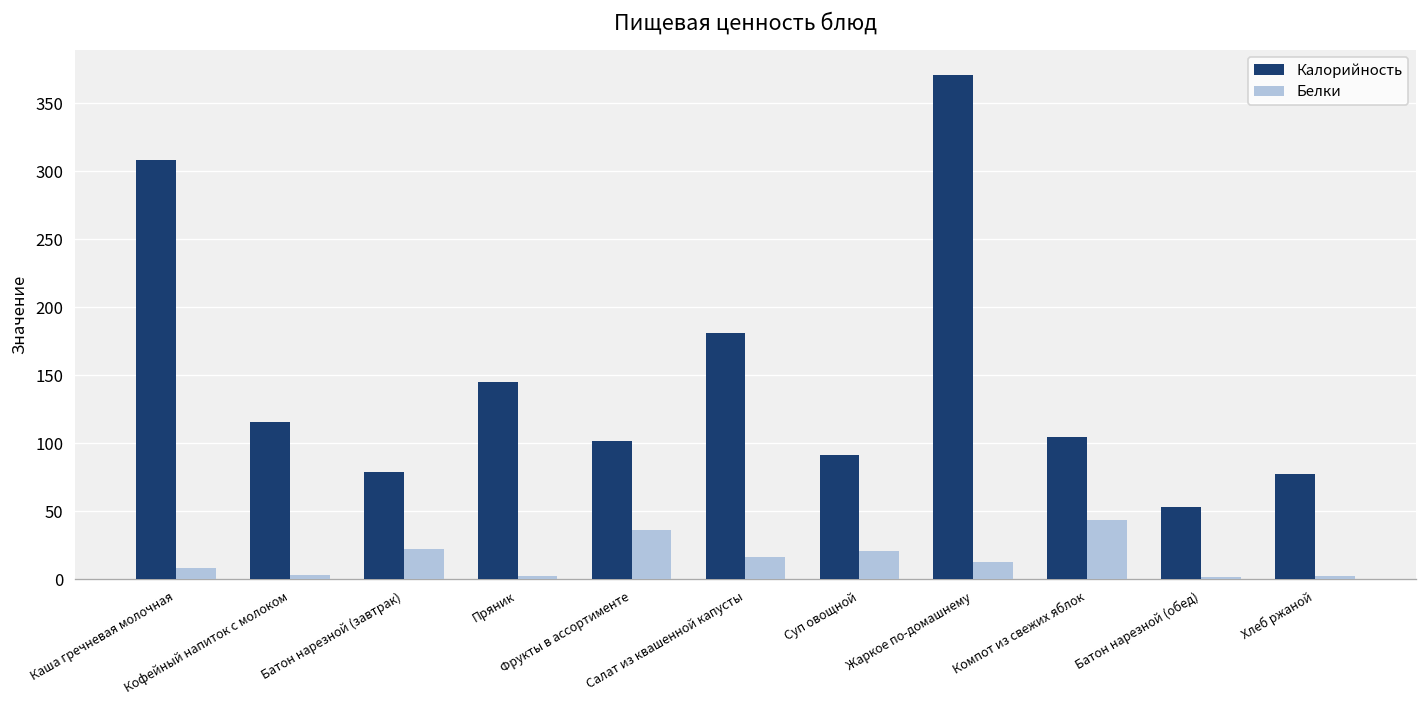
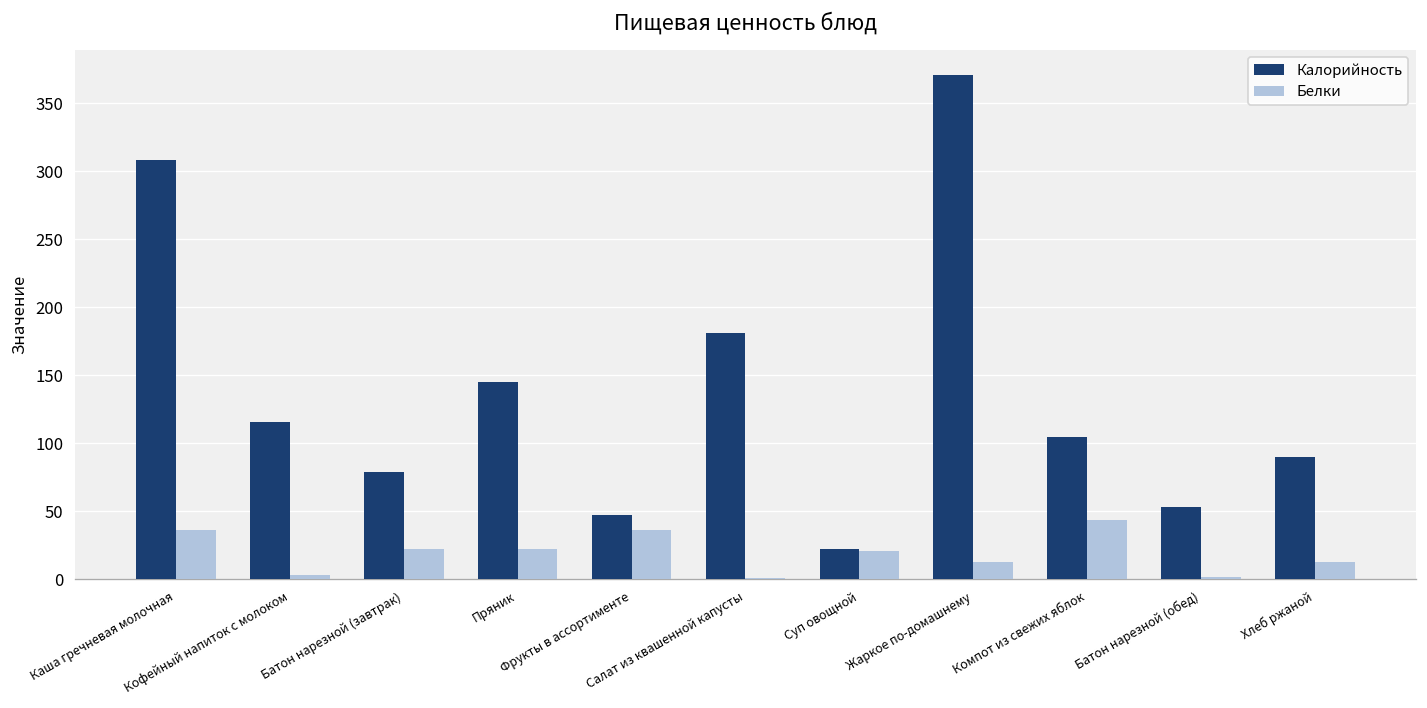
Белки, Каша гречневая молочная: 8 -> 36
Белки, Пряник: 2 -> 22
Калорийность, Фрукты в ассортименте: 102 -> 47
Белки, Салат из квашенной капусты: 16 -> 1
Калорийность, Суп овощной: 91 -> 23
Калорийность, Хлеб ржаной: 78 -> 90
Белки, Хлеб ржаной: 3 -> 13
